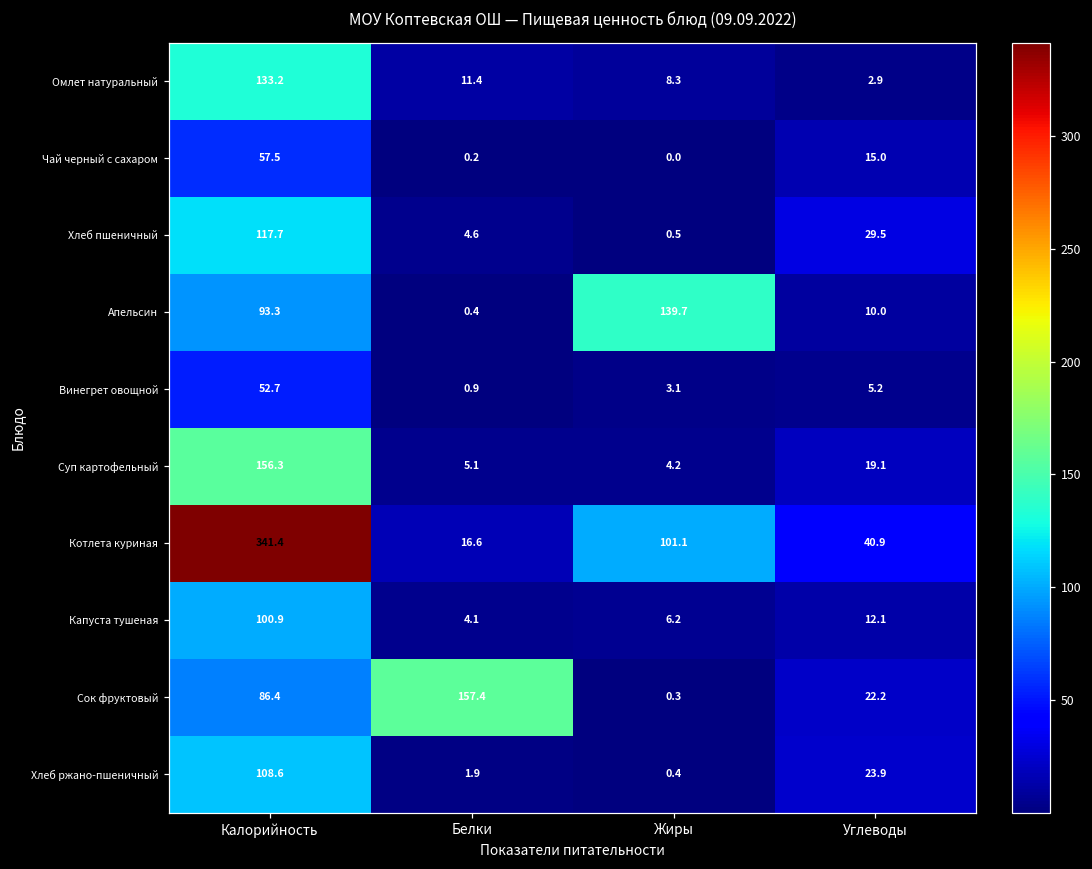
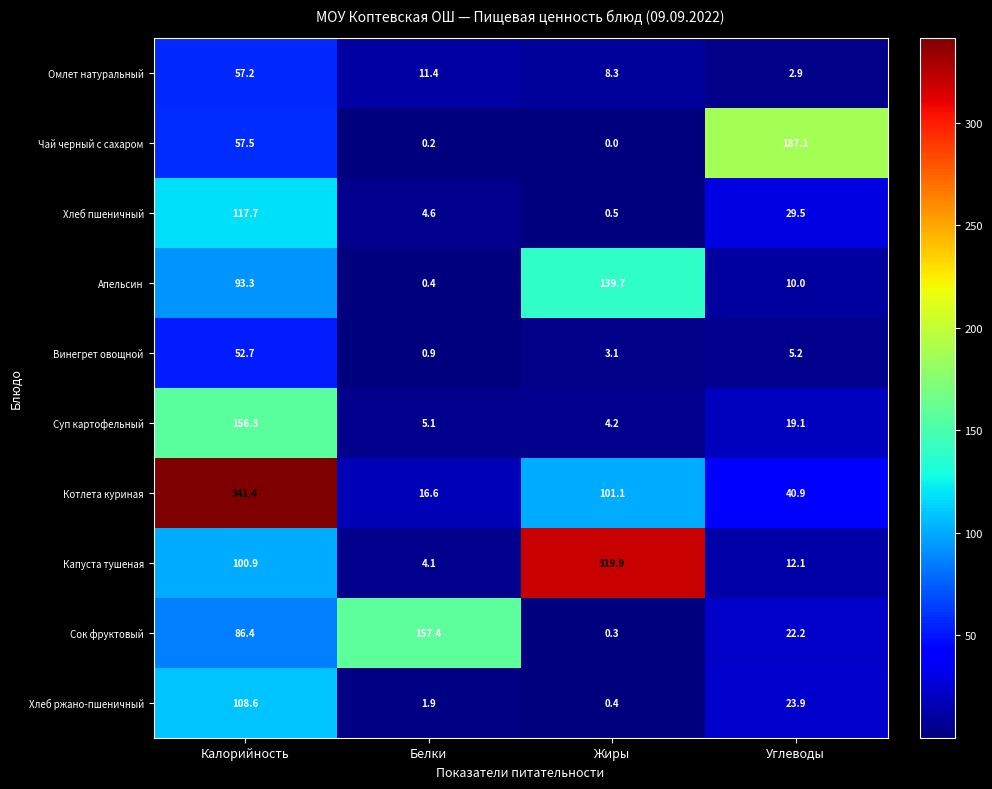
Омлет натуральный, Калорийность: 133.2 -> 57.2
Чай черный с сахаром, Углеводы: 15.0 -> 187.1
Капуста тушеная, Жиры: 6.2 -> 319.9
